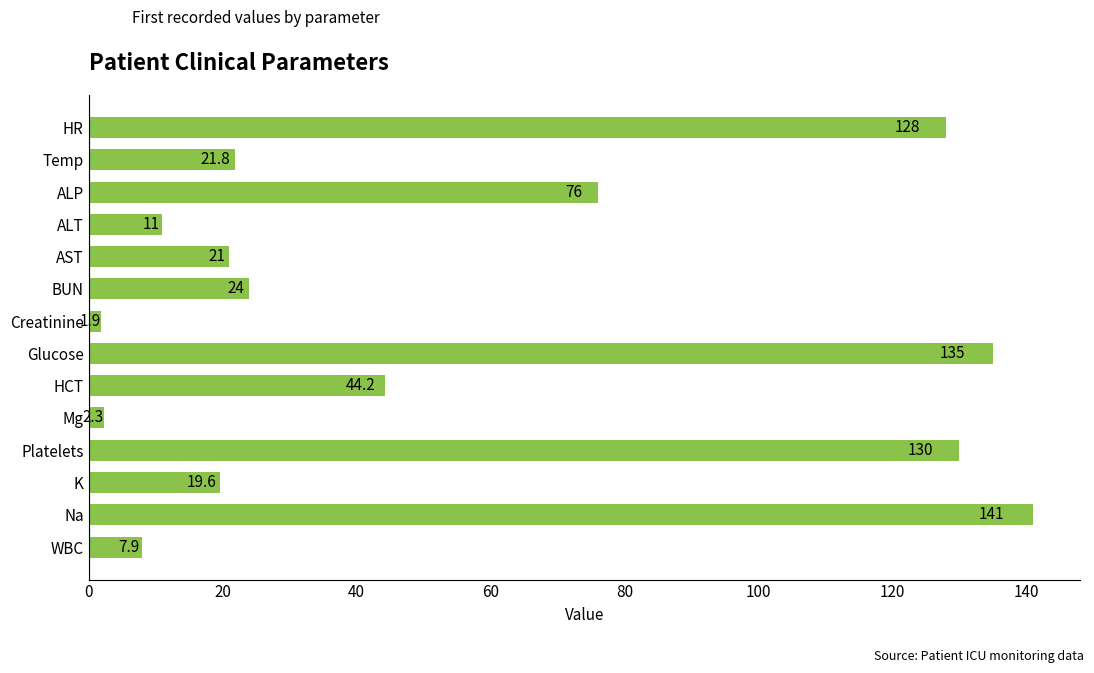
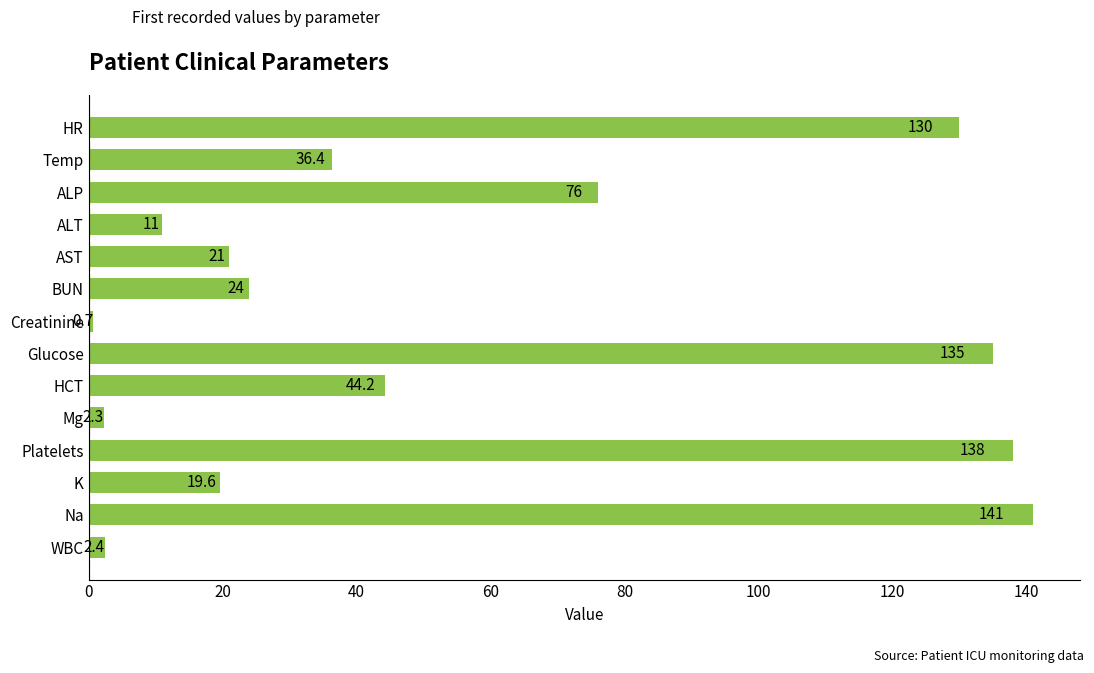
HR: 128 -> 130
Temp: 21.8 -> 36.4
Creatinine: 1.9 -> 0.7
Platelets: 130 -> 138
WBC: 7.9 -> 2.4
